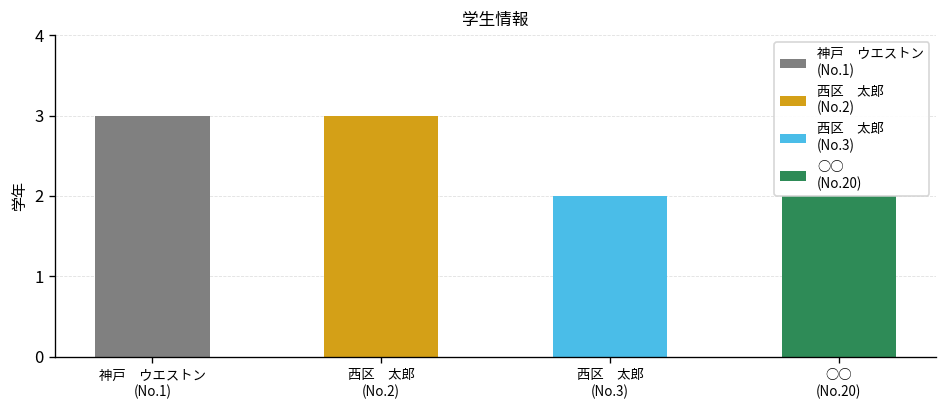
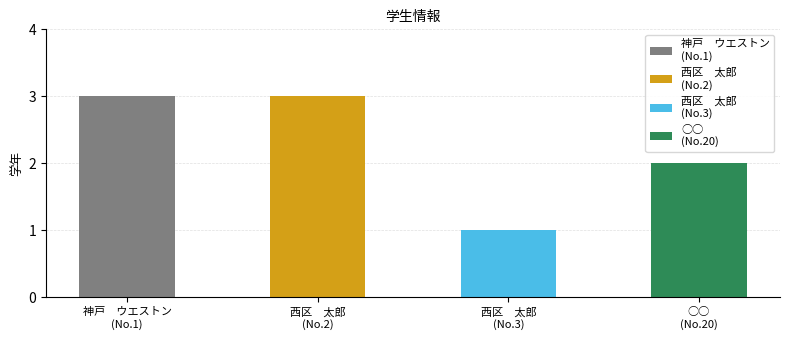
西区 太郎 (No.3): 2 -> 1
